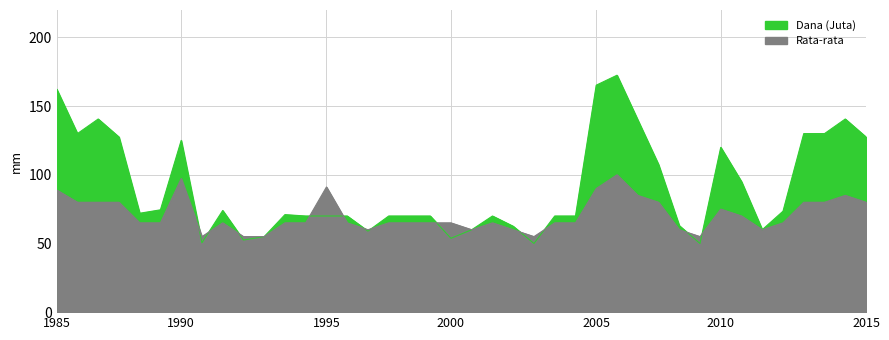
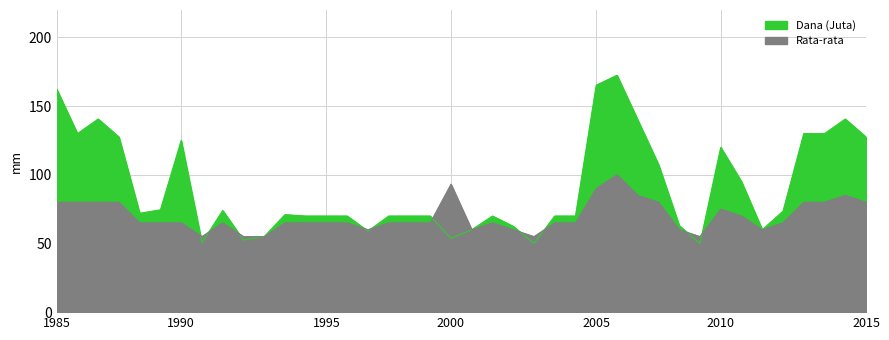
Rata-rata, 1985: 89 -> 80
Rata-rata, 1990: 97 -> 65
Rata-rata, 1995: 91 -> 65
Rata-rata, 2000: 65 -> 93
